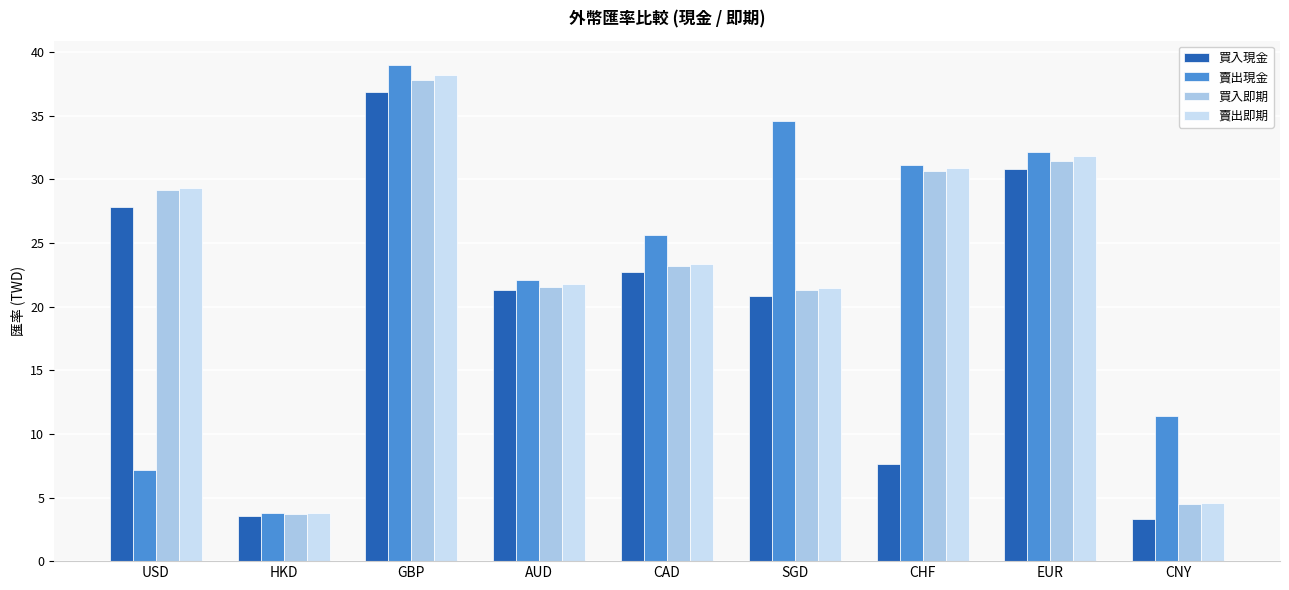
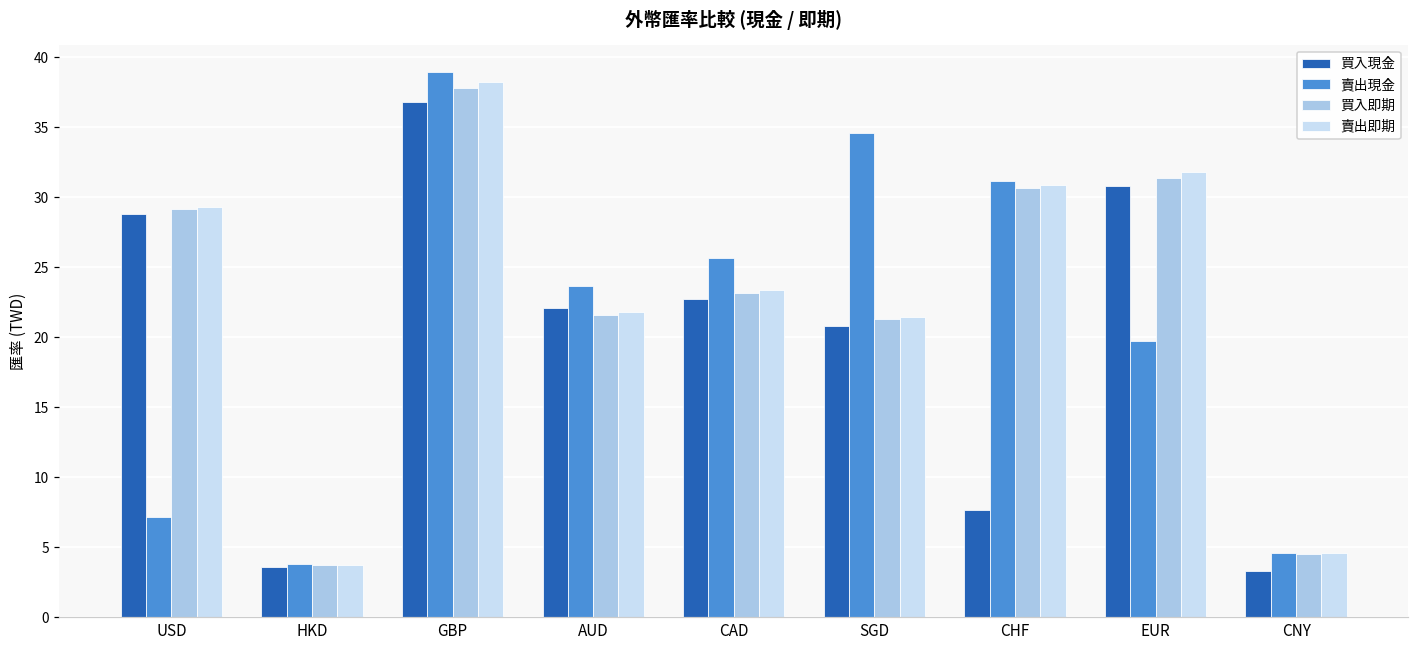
買入現金, USD: 27.8 -> 28.9
買入現金, AUD: 21.3 -> 22.1
賣出現金, AUD: 22.1 -> 23.7
賣出現金, EUR: 32.1 -> 19.8
賣出現金, CNY: 11.4 -> 4.6
